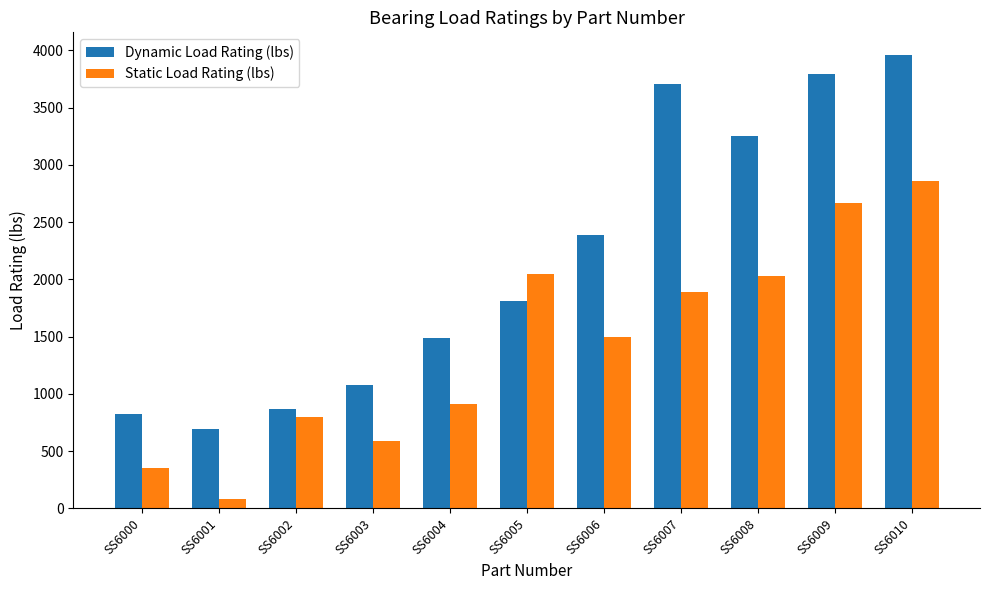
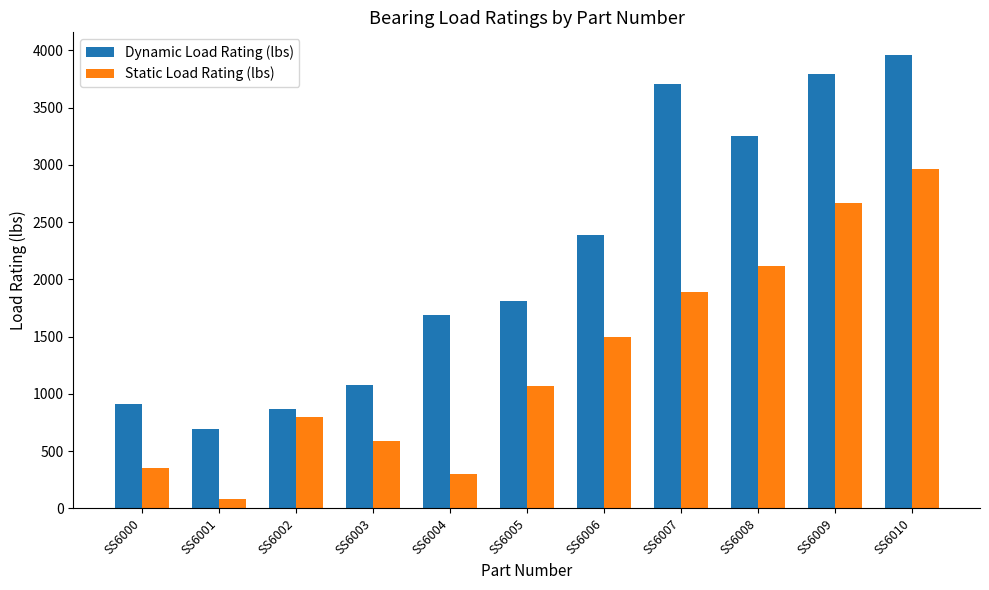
Dynamic Load Rating (lbs), SS6000: 820 -> 910
Dynamic Load Rating (lbs), SS6004: 1490 -> 1690
Static Load Rating (lbs), SS6004: 910 -> 300
Static Load Rating (lbs), SS6005: 2040 -> 1070
Static Load Rating (lbs), SS6008: 2030 -> 2120
Static Load Rating (lbs), SS6010: 2860 -> 2960
